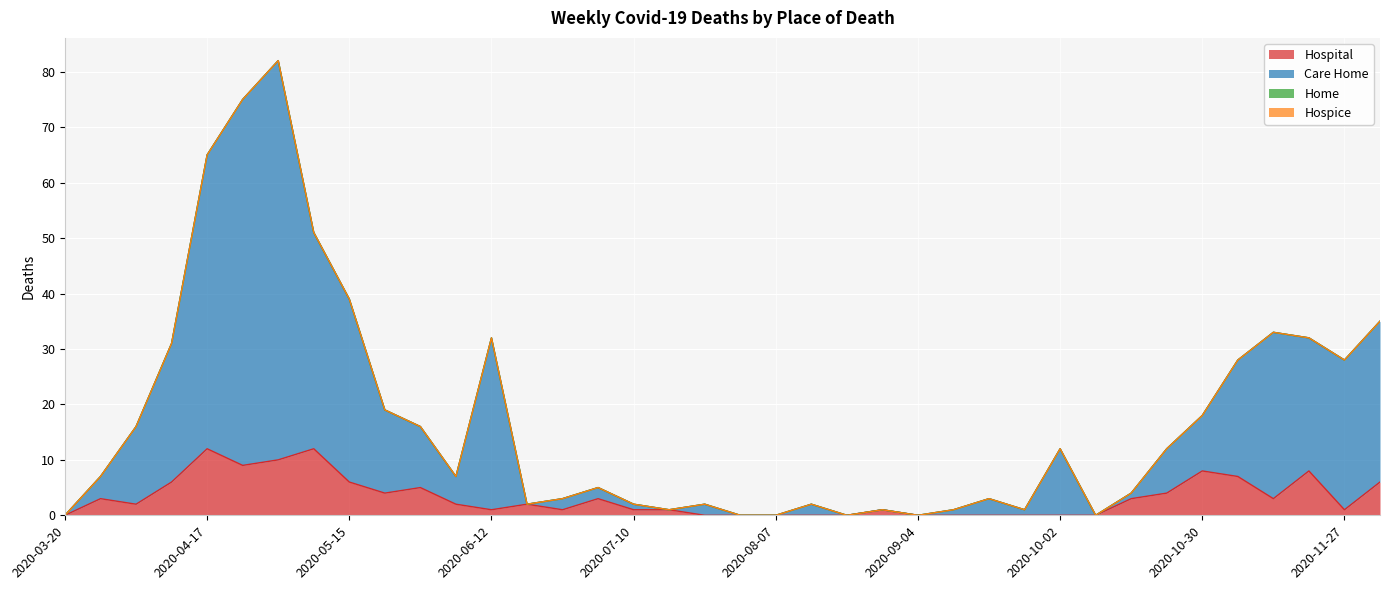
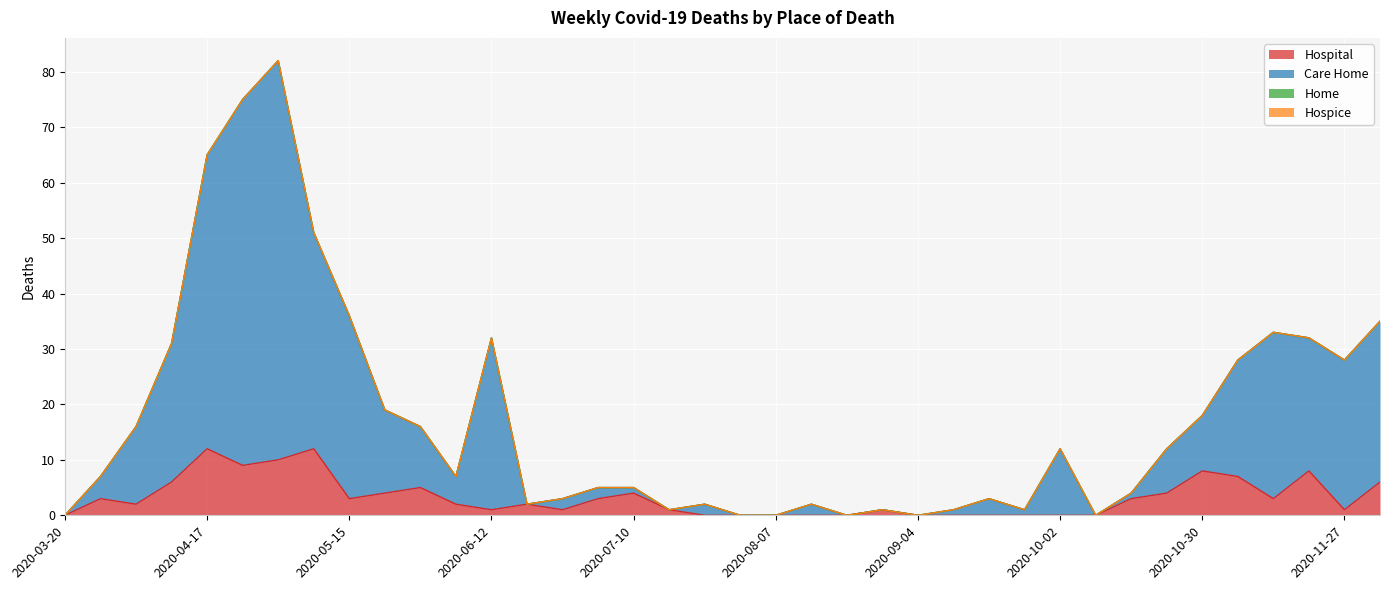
Hospital, 2020-05-15: 6 -> 3
Hospital, 2020-07-10: 1 -> 4
